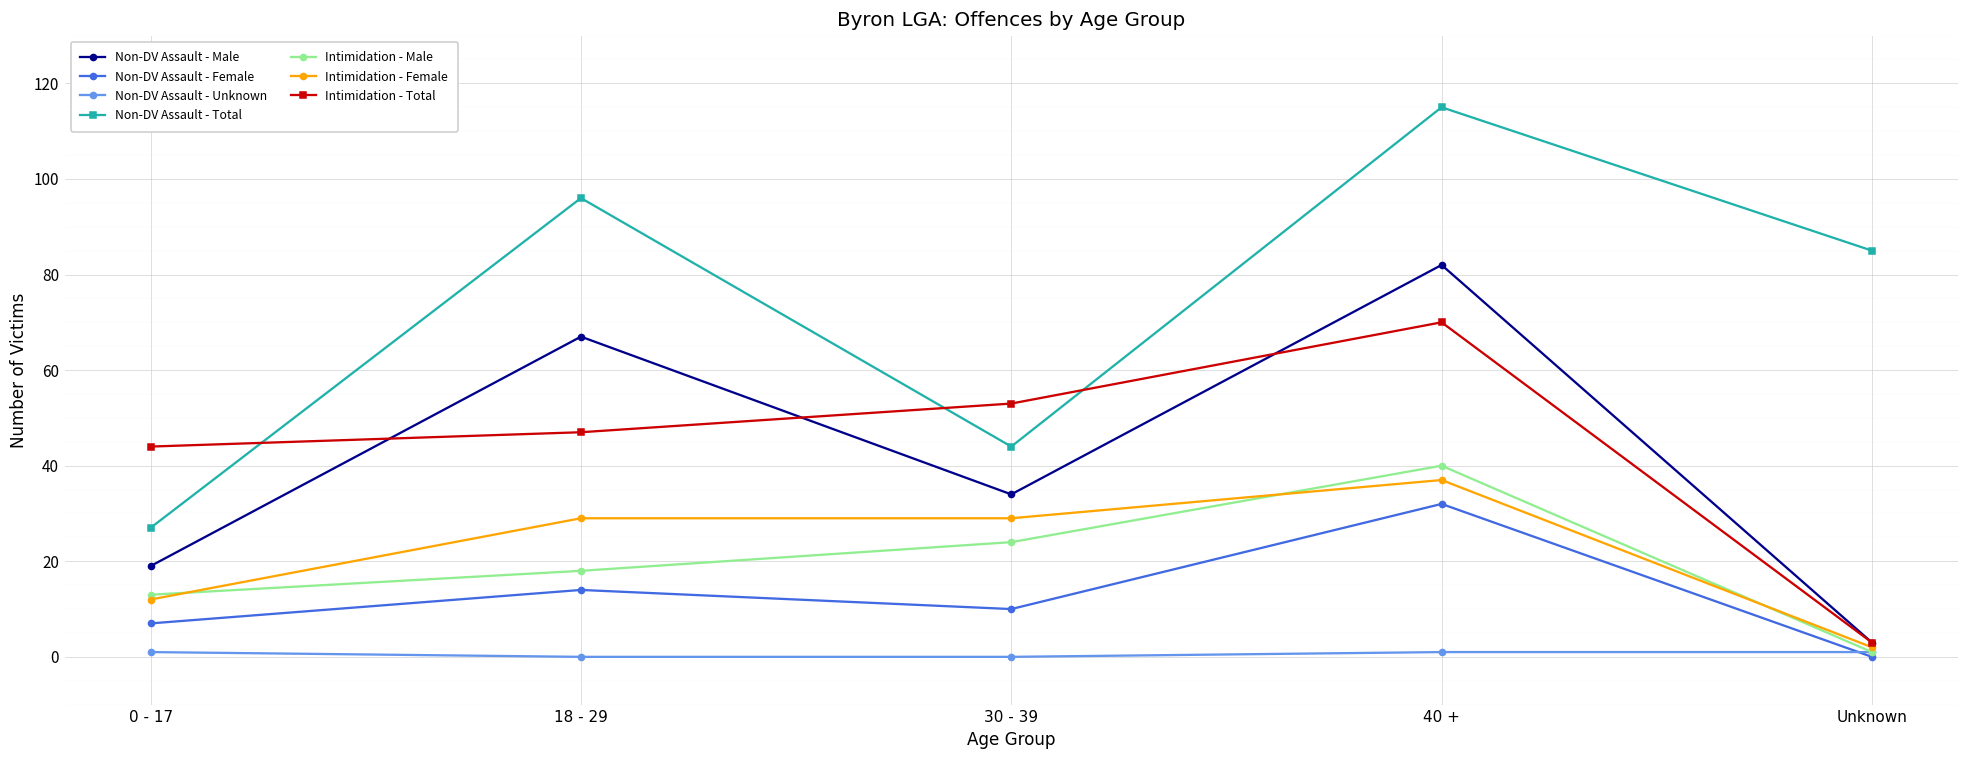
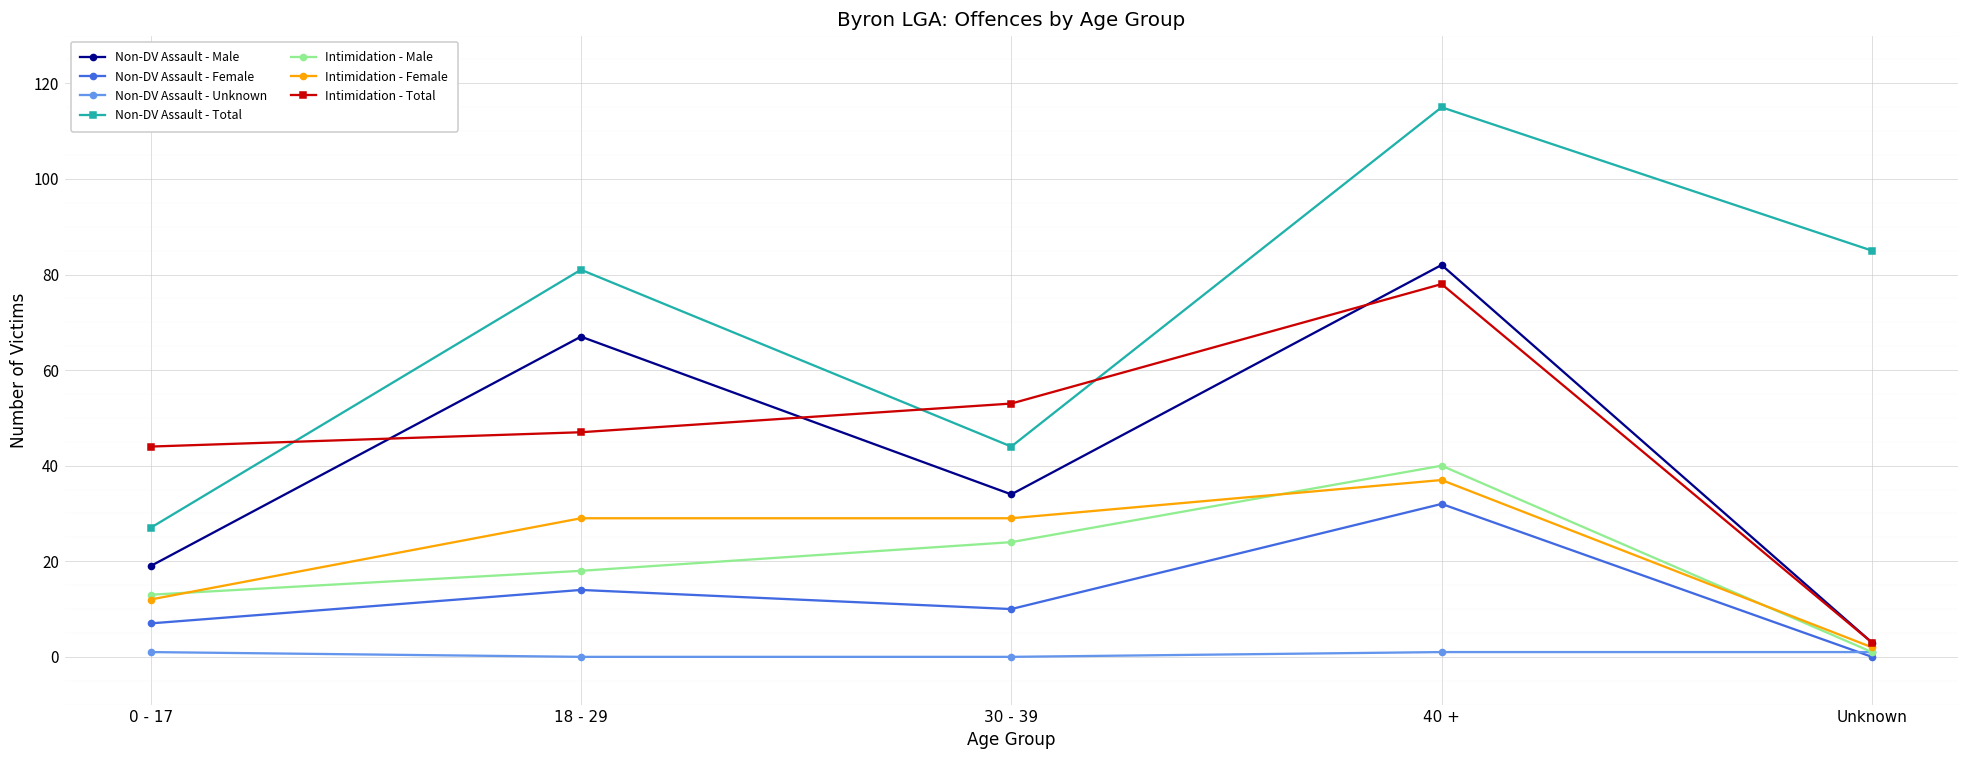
Non-DV Assault - Total, 18 - 29: 96 -> 81
Intimidation - Total, 40 +: 70 -> 78
